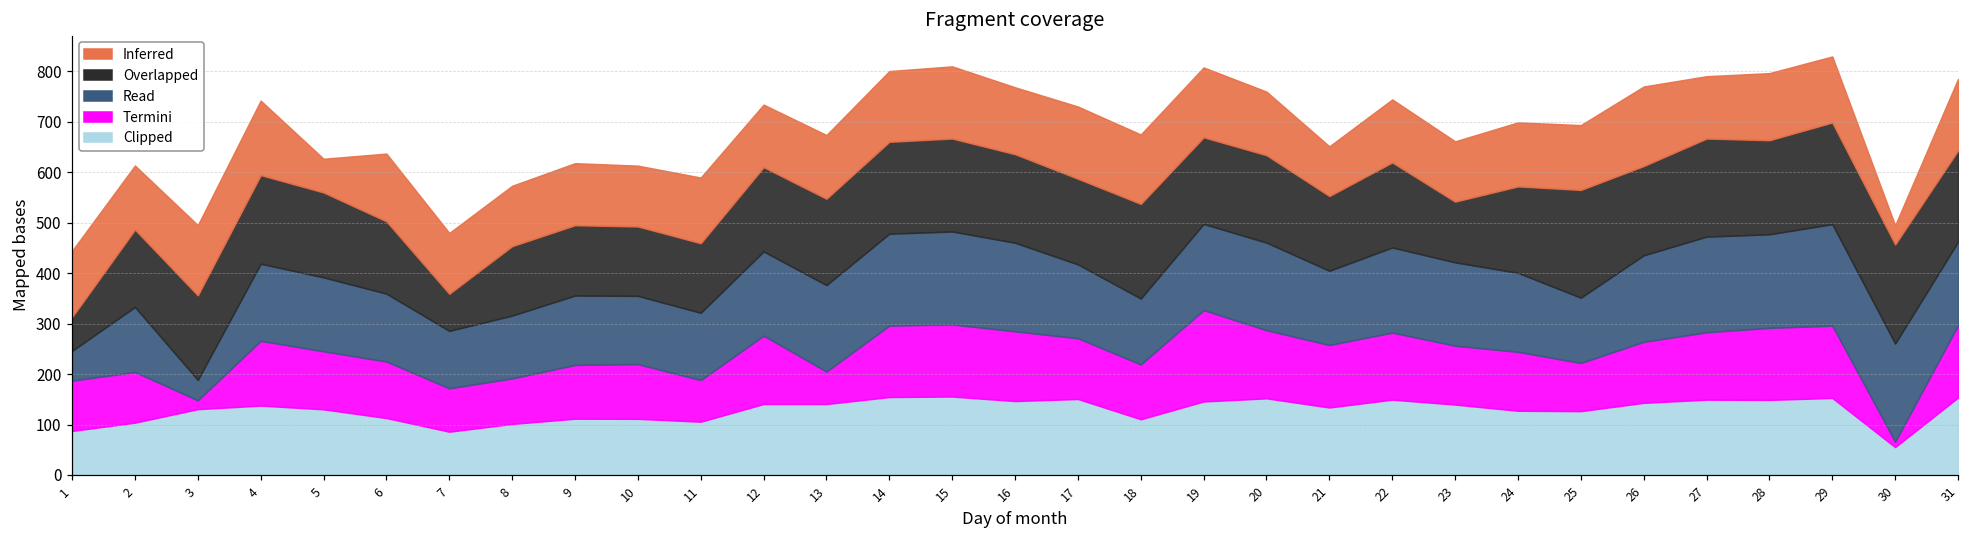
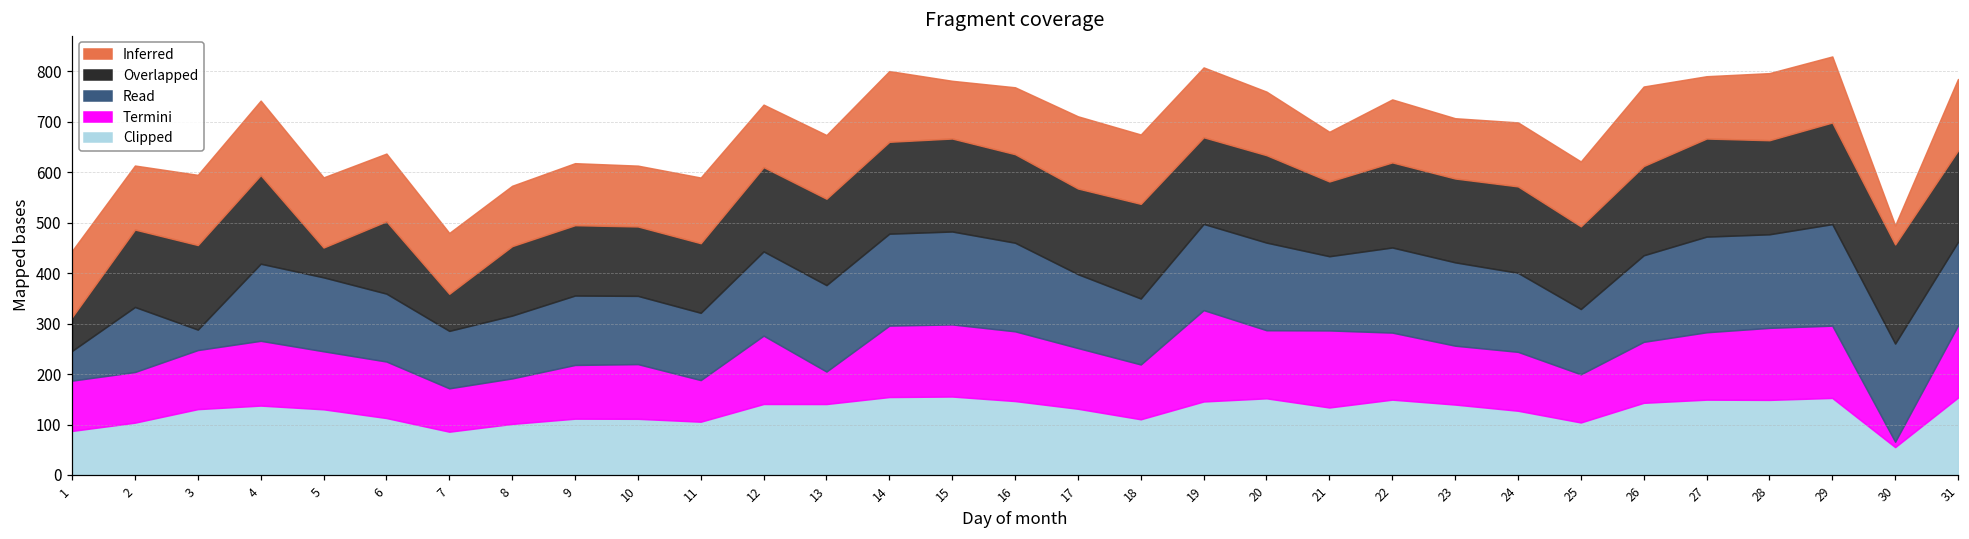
Termini, 3: 20 -> 120
Overlapped, 5: 170 -> 60
Inferred, 5: 70 -> 140
Inferred, 15: 140 -> 110
Clipped, 17: 150 -> 130
Termini, 21: 120 -> 150
Overlapped, 23: 120 -> 170
Clipped, 25: 130 -> 100
Overlapped, 25: 210 -> 160
